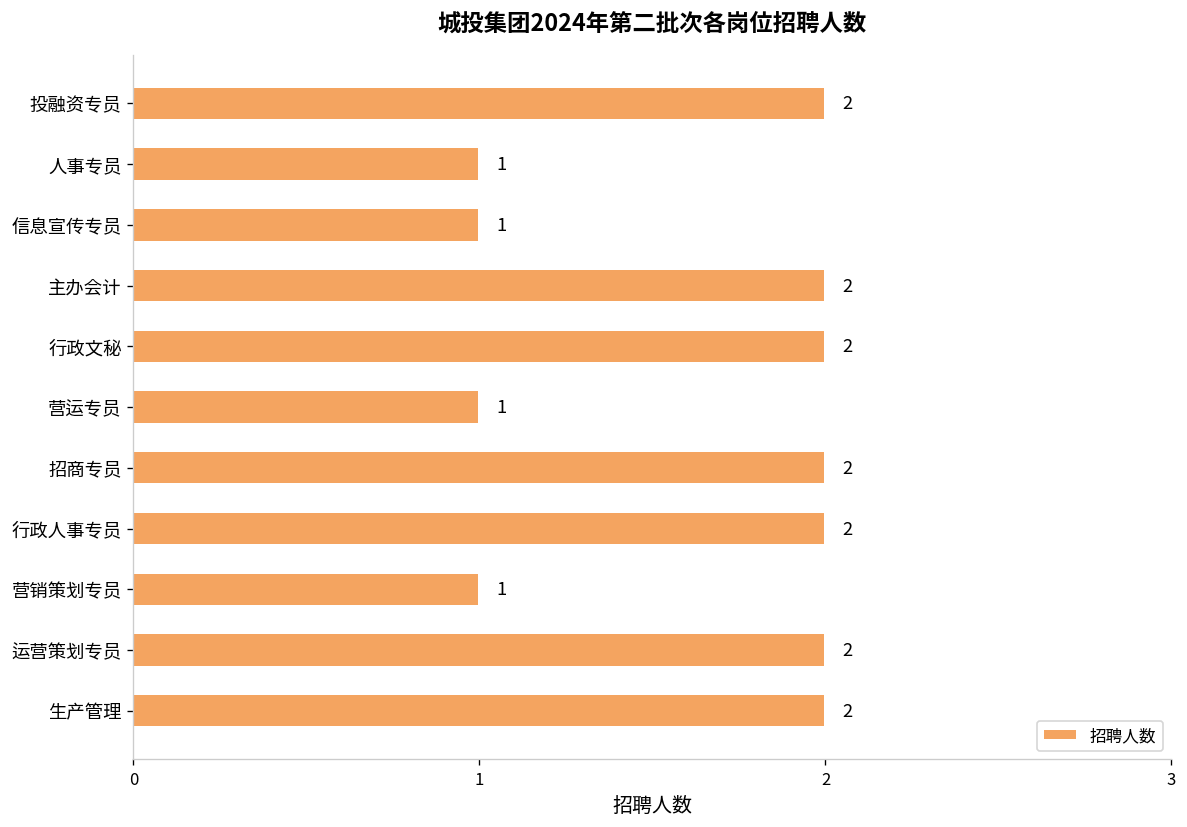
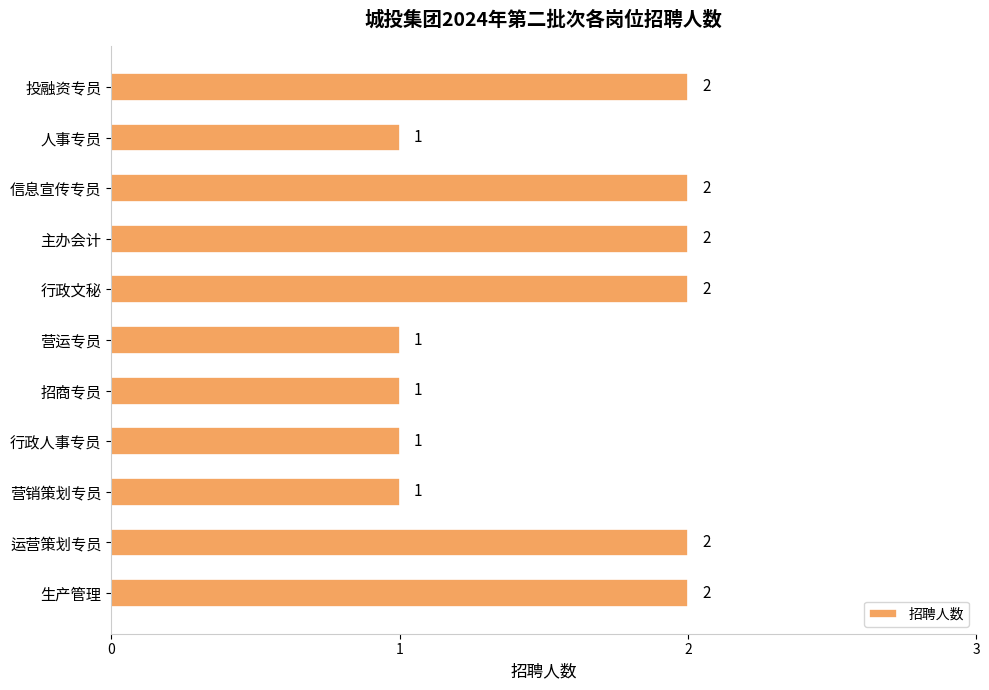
信息宣传专员: 1 -> 2
招商专员: 2 -> 1
行政人事专员: 2 -> 1
